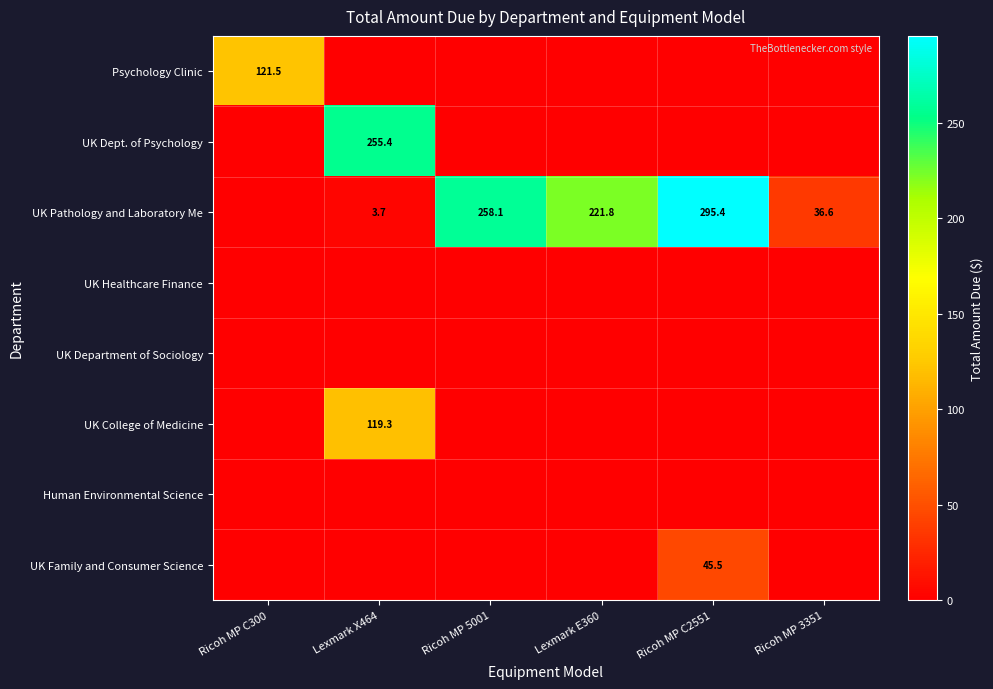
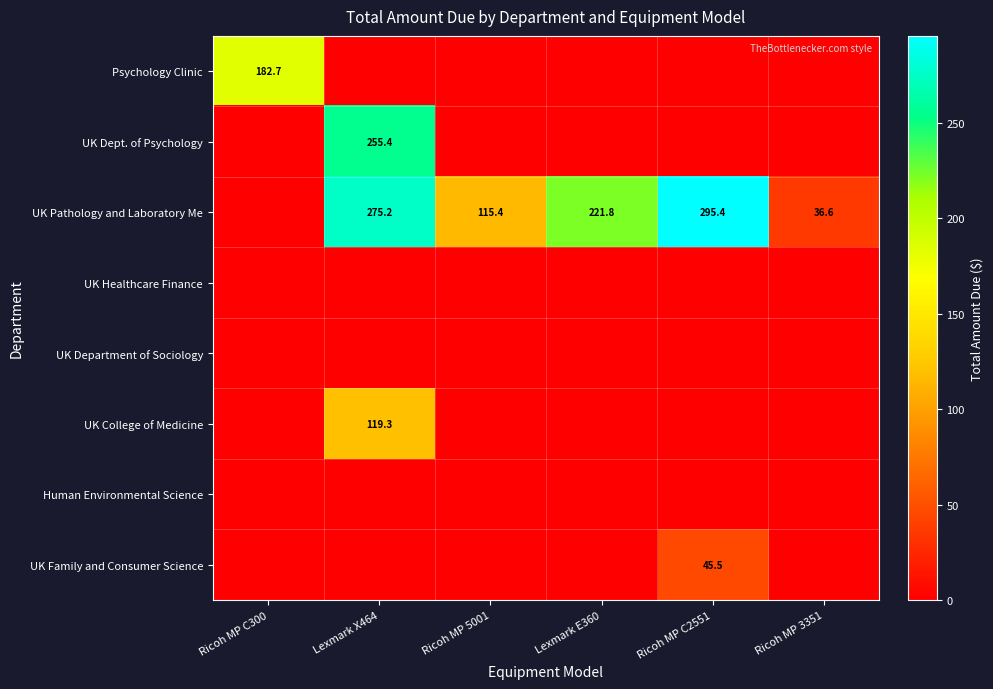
Psychology Clinic, Ricoh MP C300: 121.5 -> 182.7
UK Pathology and Laboratory Me, Lexmark X464: 3.7 -> 275.2
UK Pathology and Laboratory Me, Ricoh MP 5001: 258.1 -> 115.4
